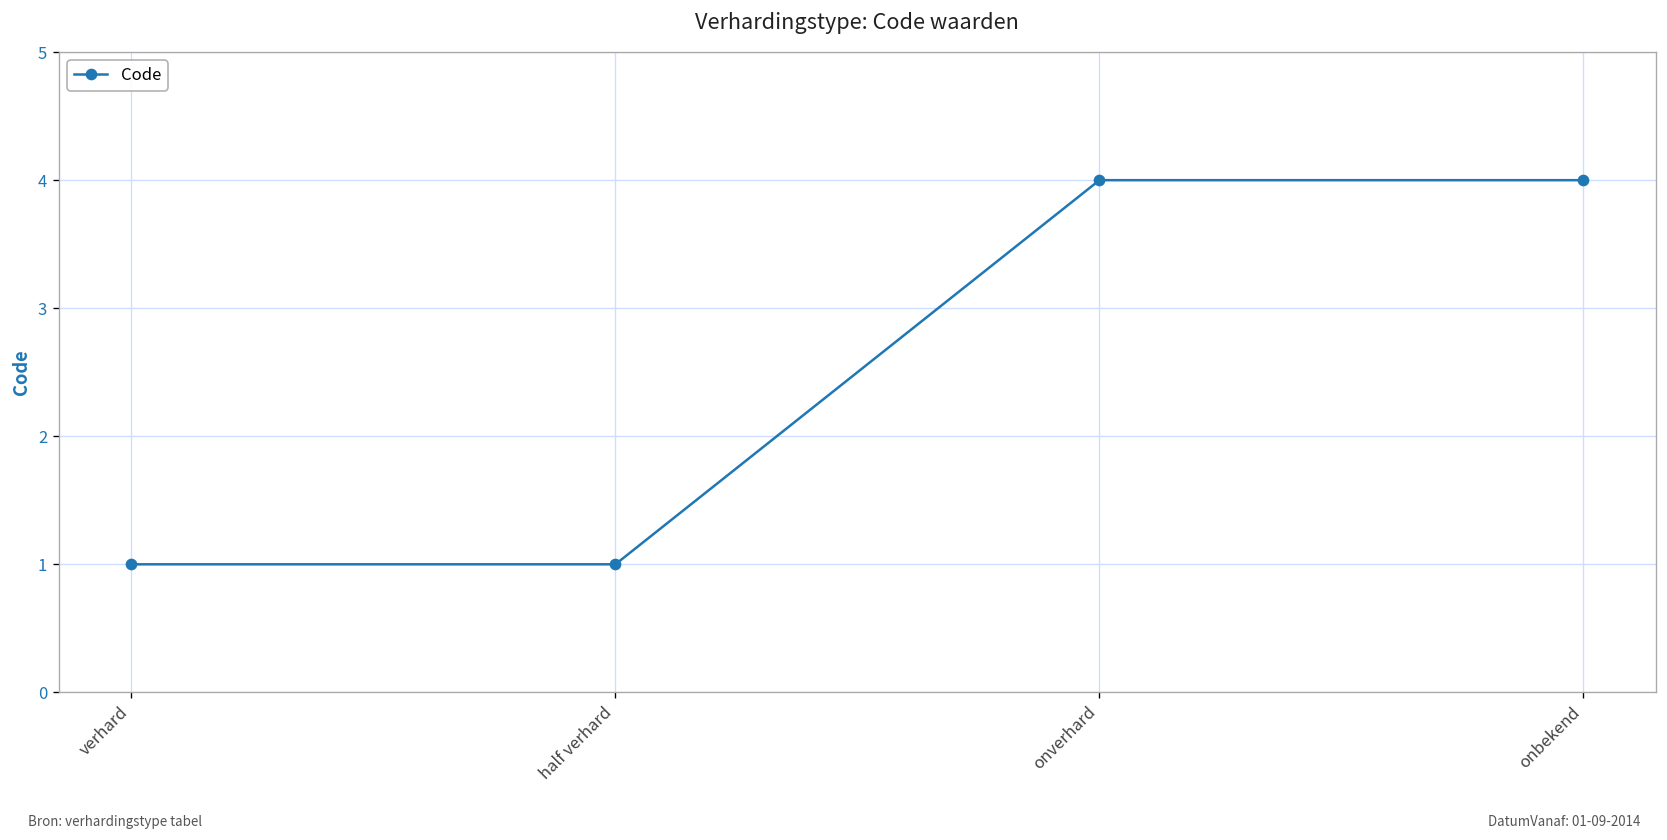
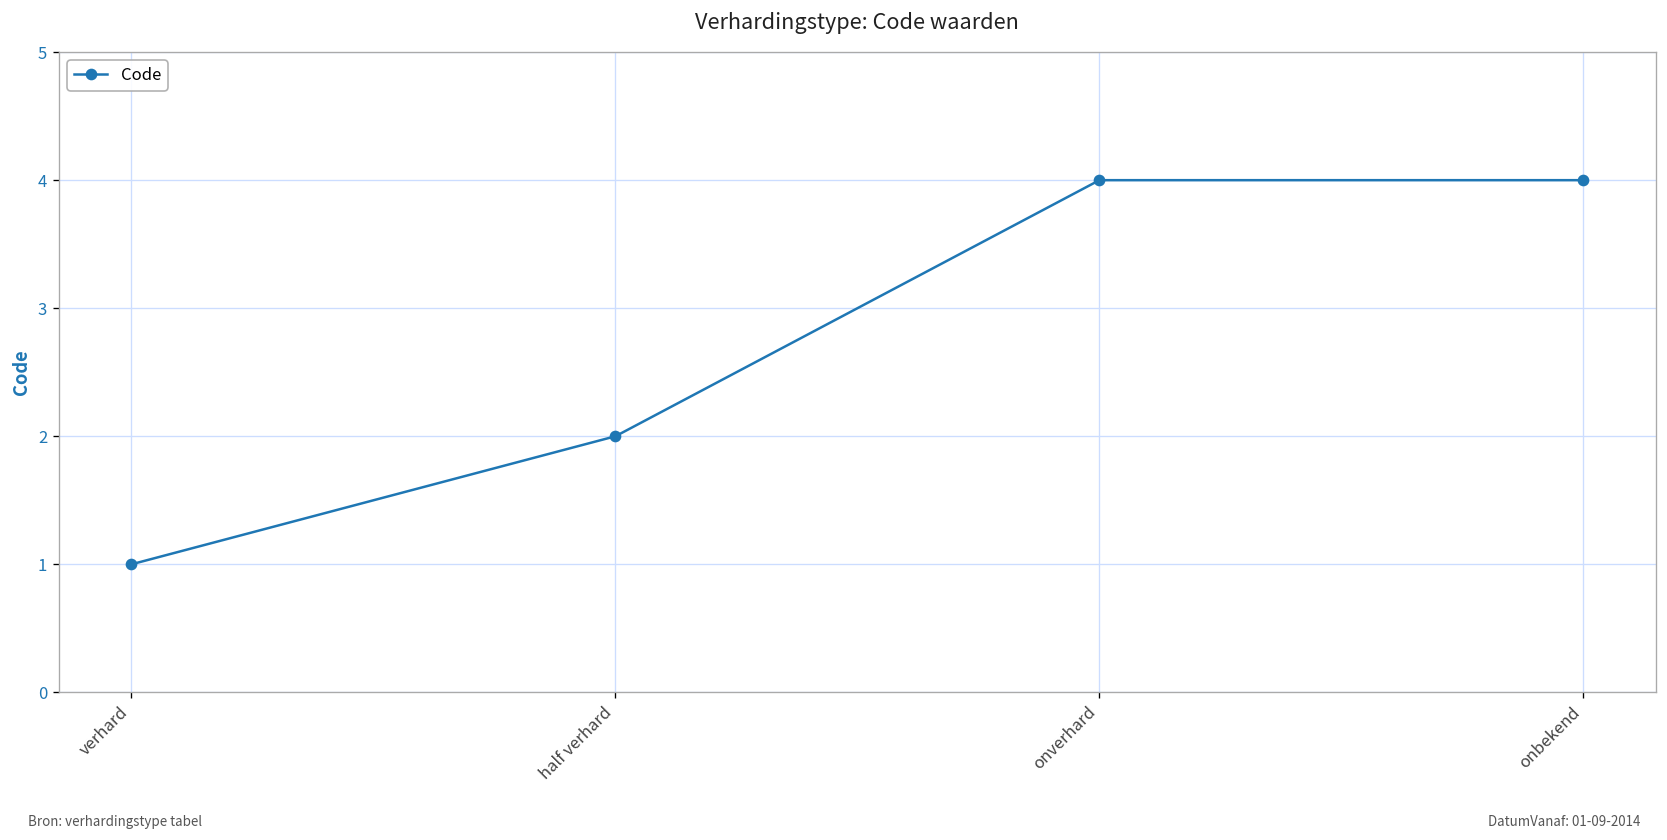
half verhard: 1 -> 2
